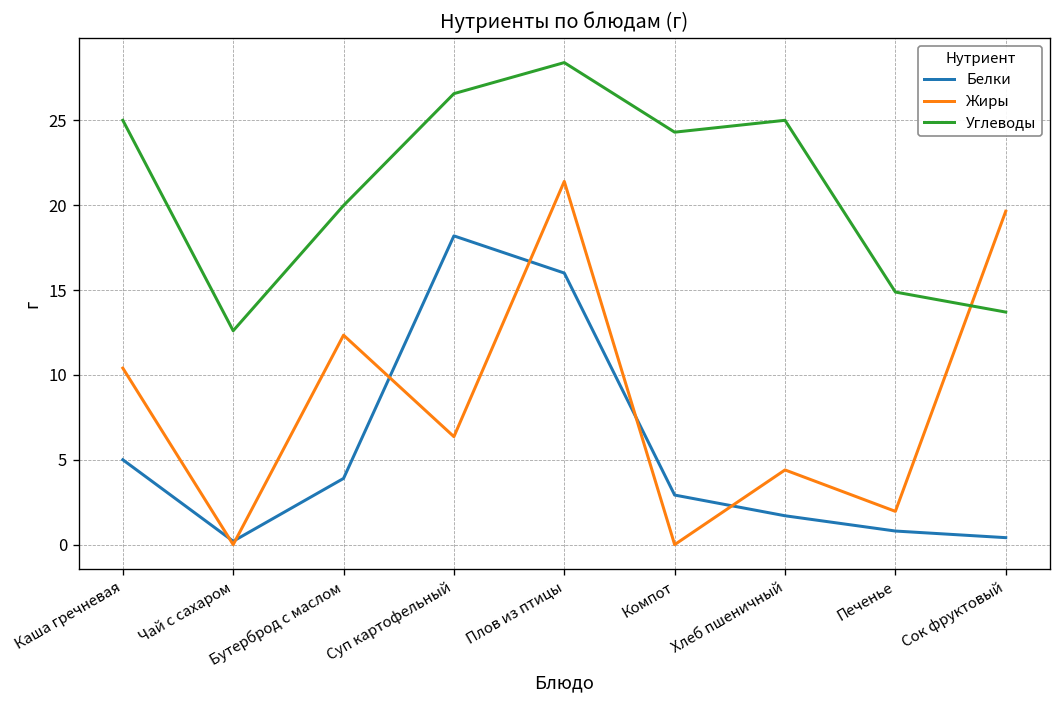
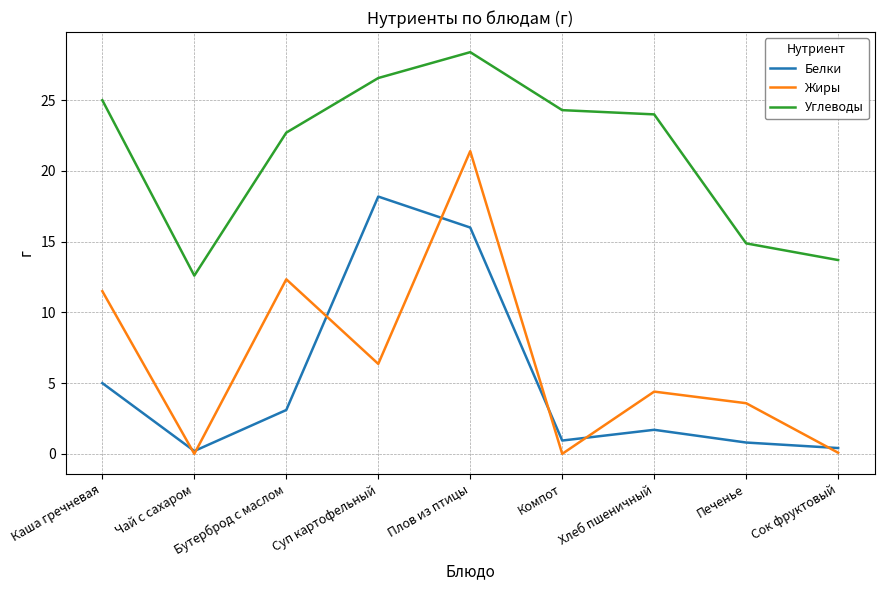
Жиры, Каша гречневая: 10.4 -> 11.5
Белки, Бутерброд с маслом: 3.9 -> 3.1
Углеводы, Бутерброд с маслом: 20.0 -> 22.7
Белки, Компот: 2.9 -> 0.9
Углеводы, Хлеб пшеничный: 25 -> 24
Жиры, Печенье: 2.0 -> 3.6
Жиры, Сок фруктовый: 19.6 -> 0.1
